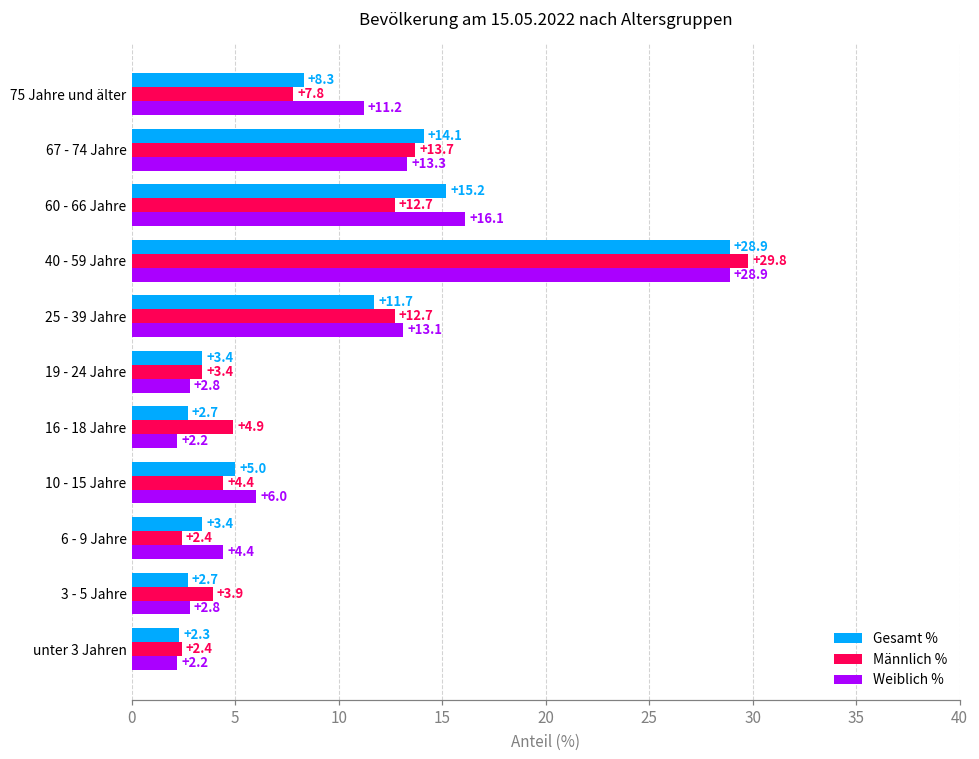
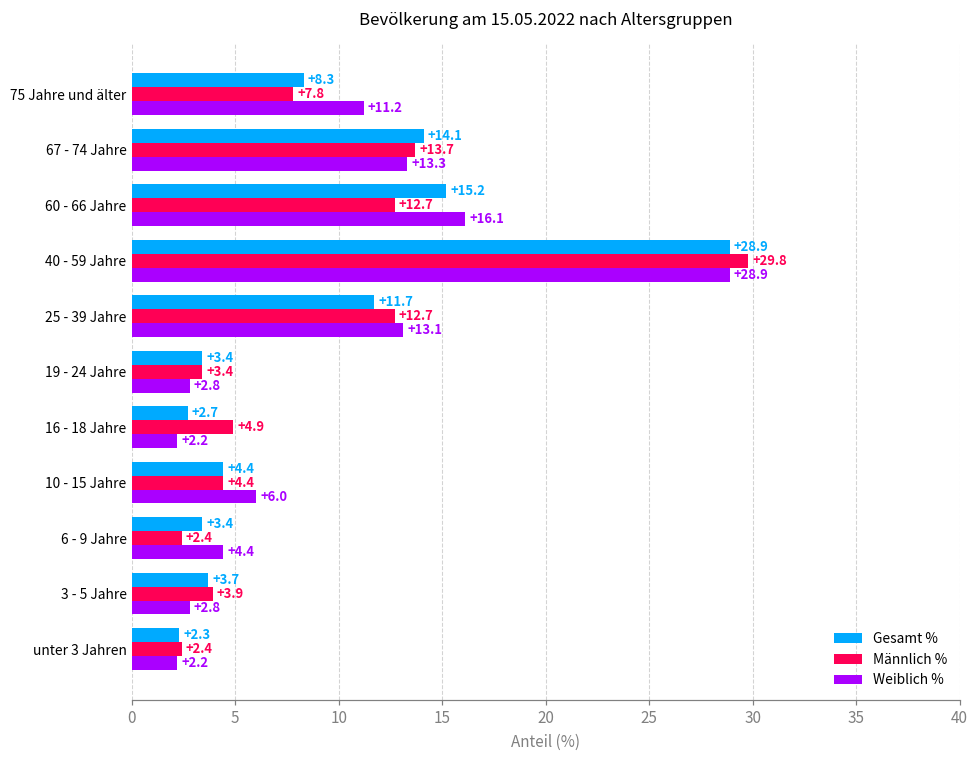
Gesamt %, 10 - 15 Jahre: +5.0 -> +4.4
Gesamt %, 3 - 5 Jahre: +2.7 -> +3.7
